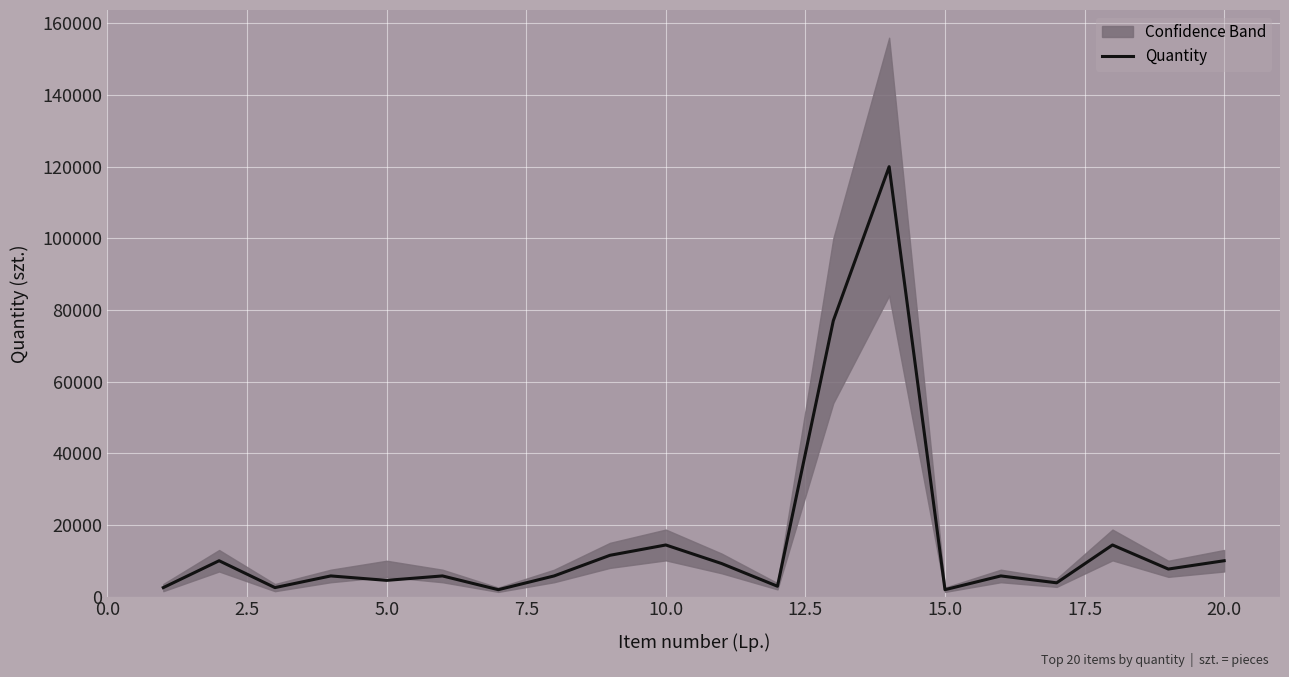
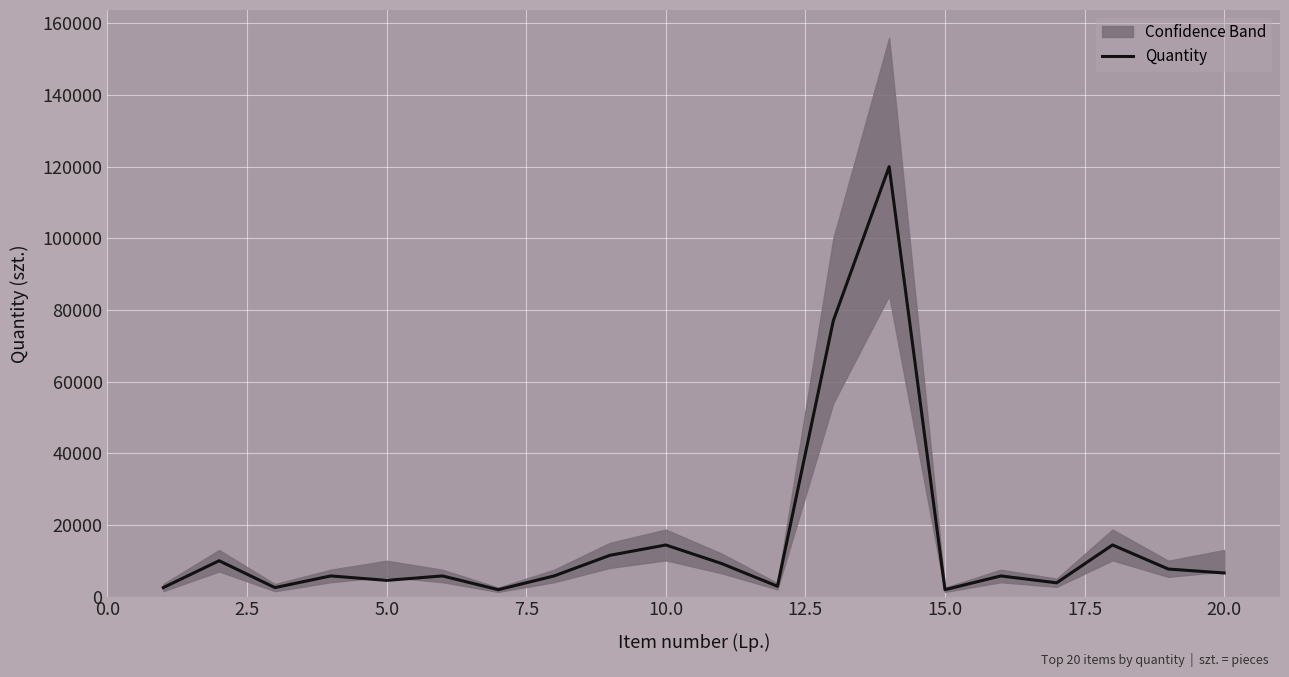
Quantity, 20.0: 10000 -> 7000
